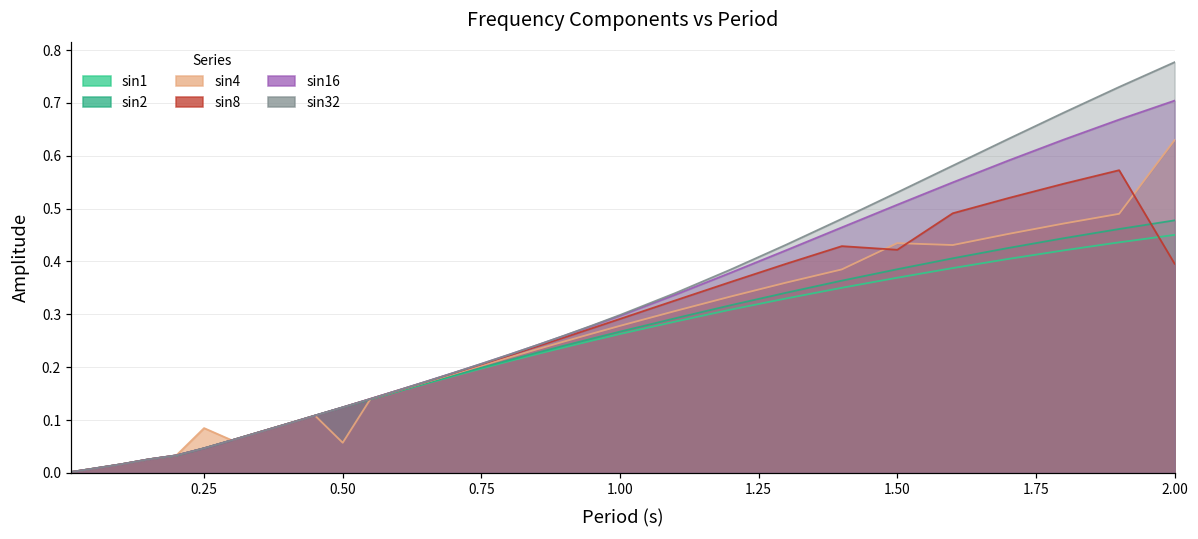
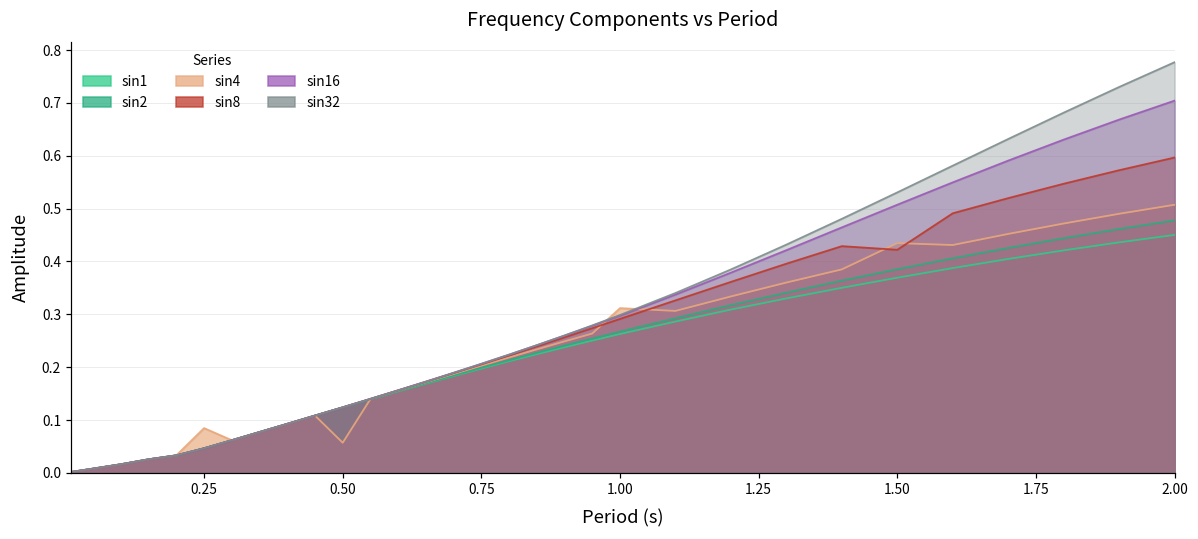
sin4, 1.00: 0.28 -> 0.31
sin4, 2.00: 0.63 -> 0.51
sin8, 2.00: 0.40 -> 0.60
